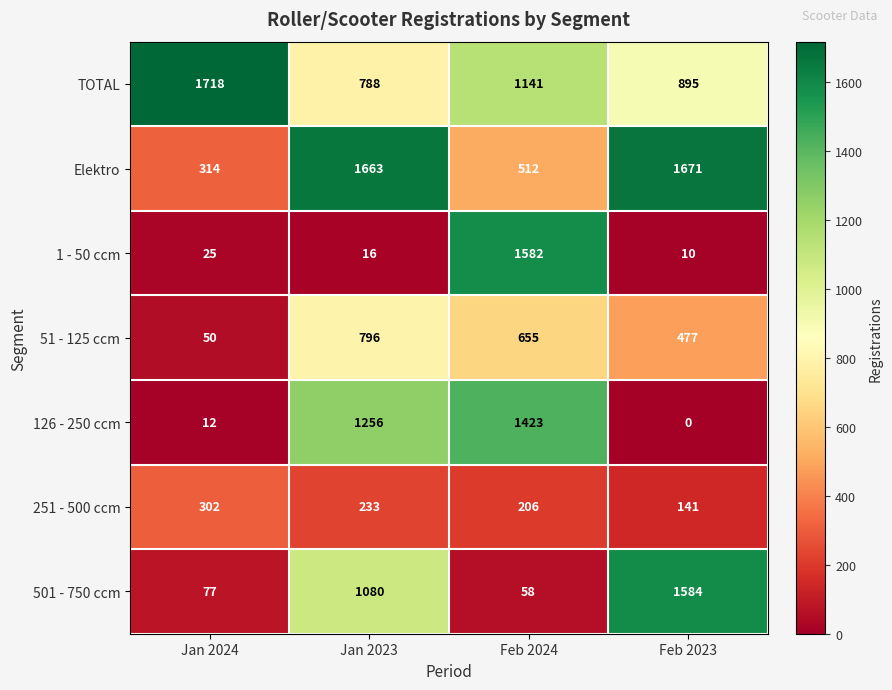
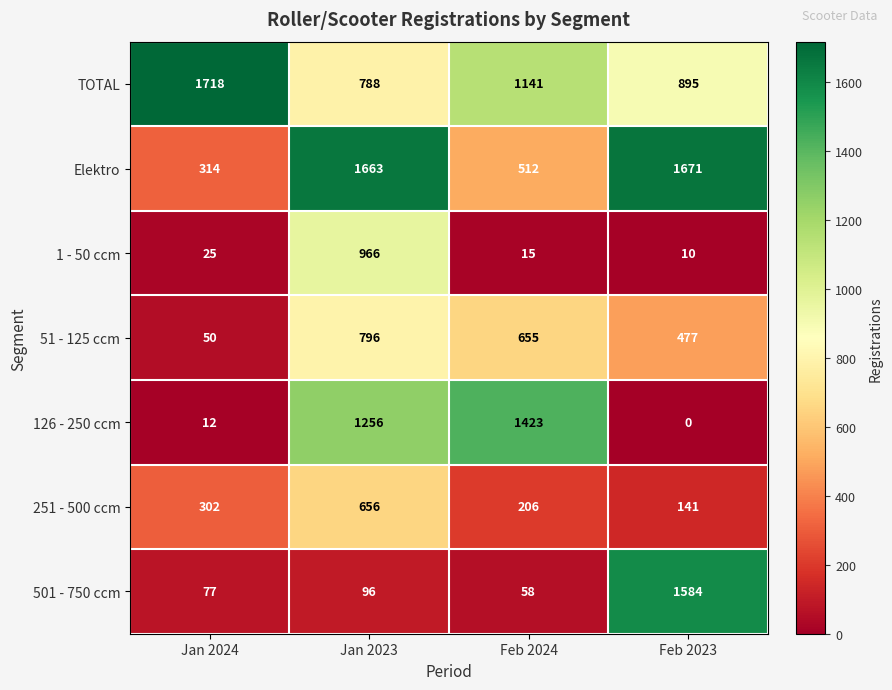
1 - 50 ccm, Jan 2023: 16 -> 966
1 - 50 ccm, Feb 2024: 1582 -> 15
251 - 500 ccm, Jan 2023: 233 -> 656
501 - 750 ccm, Jan 2023: 1080 -> 96
